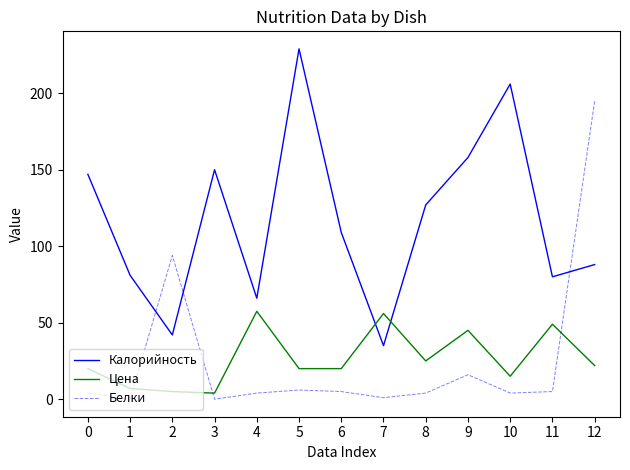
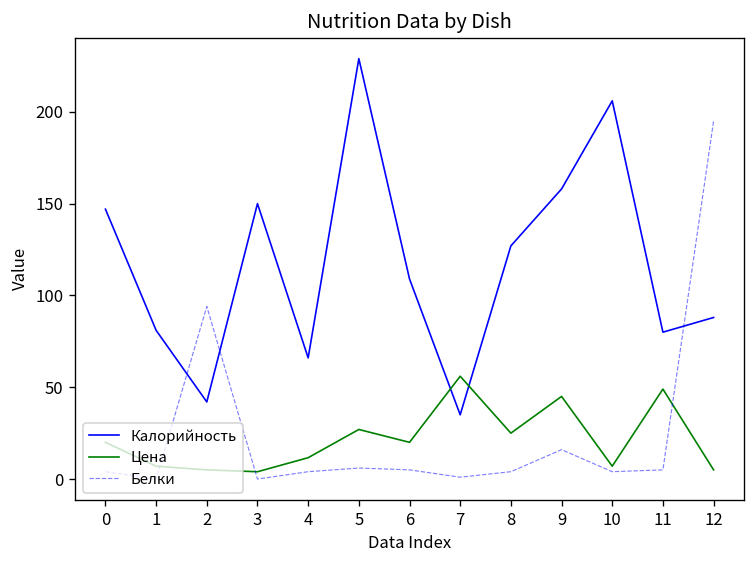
Цена, 4: 57 -> 12
Цена, 5: 20 -> 27
Цена, 10: 15 -> 7
Цена, 12: 22 -> 5
